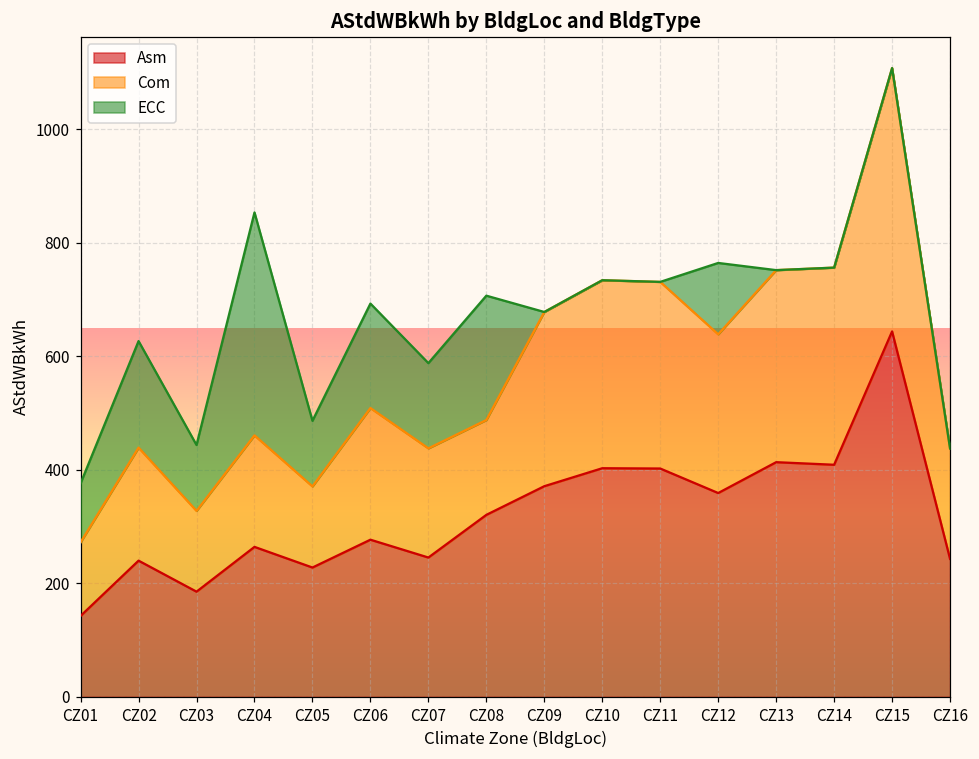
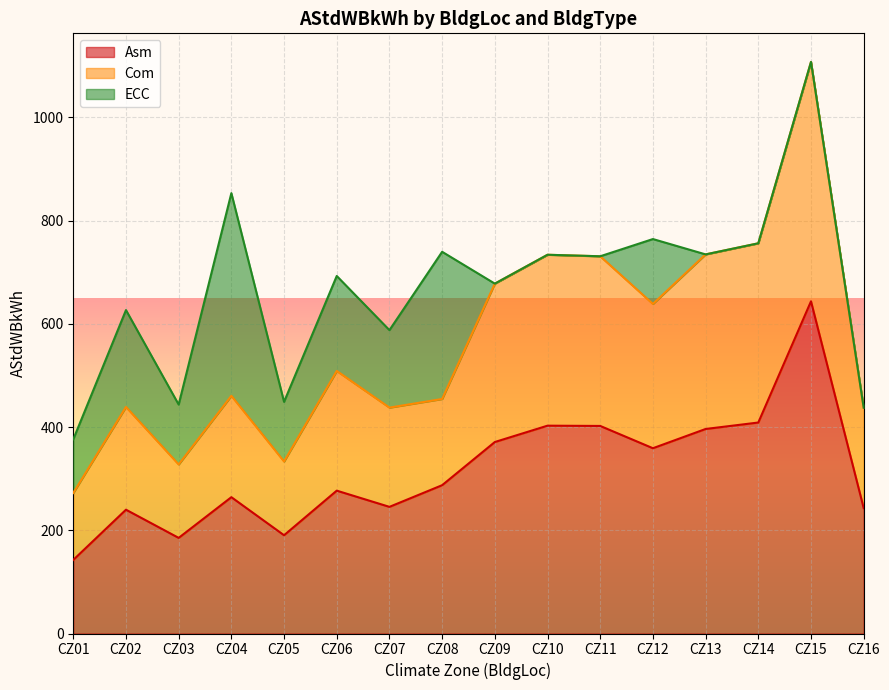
Asm, CZ05: 230 -> 190
Asm, CZ08: 320 -> 290
ECC, CZ08: 220 -> 290
Asm, CZ13: 410 -> 400
